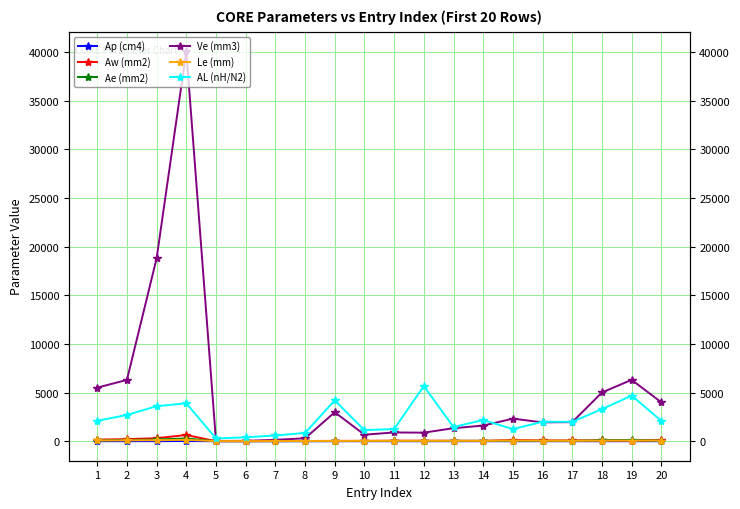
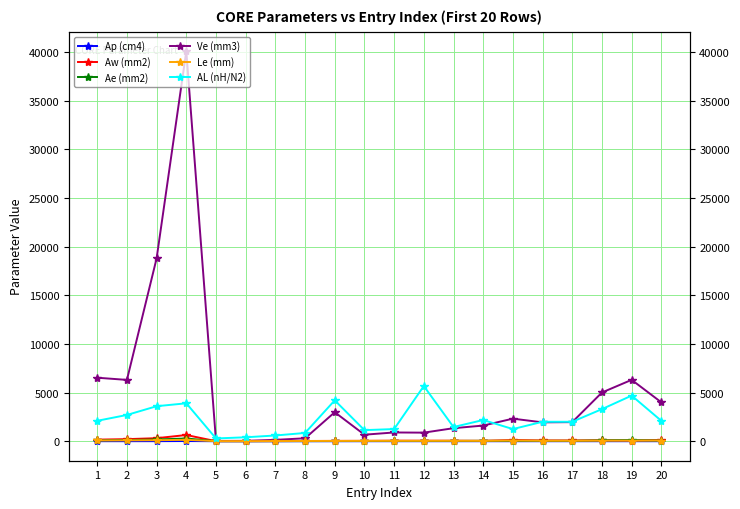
Ve (mm3), 1: 6000 -> 7000
